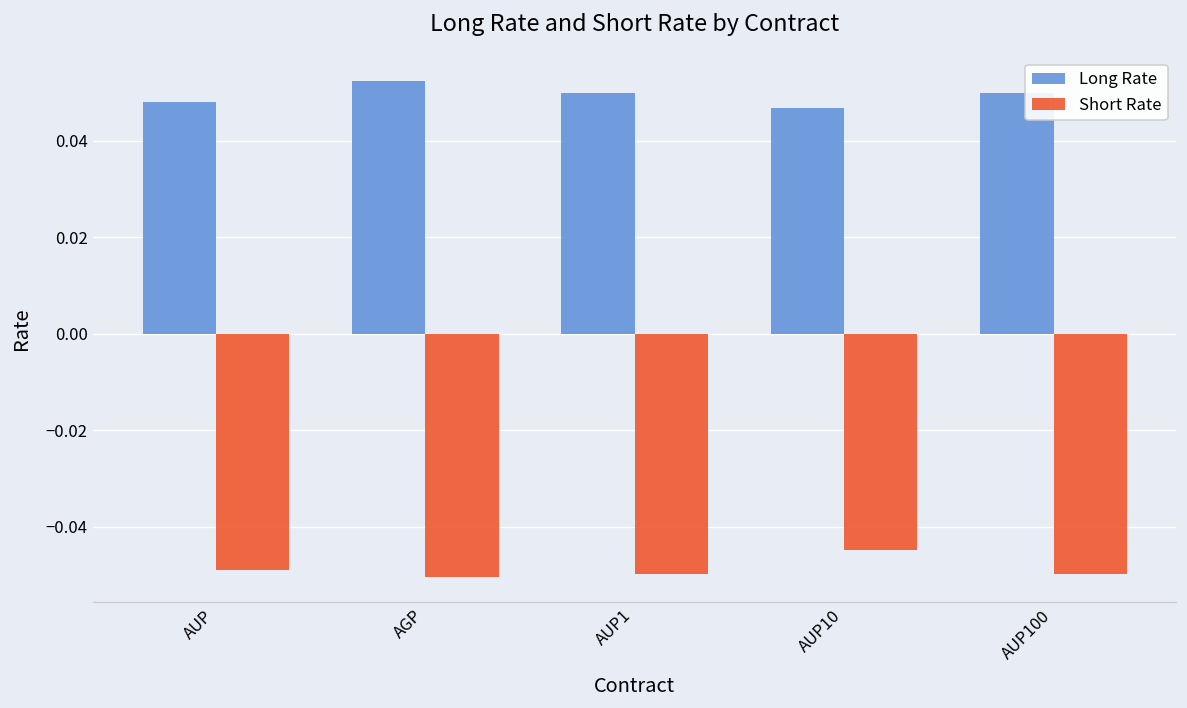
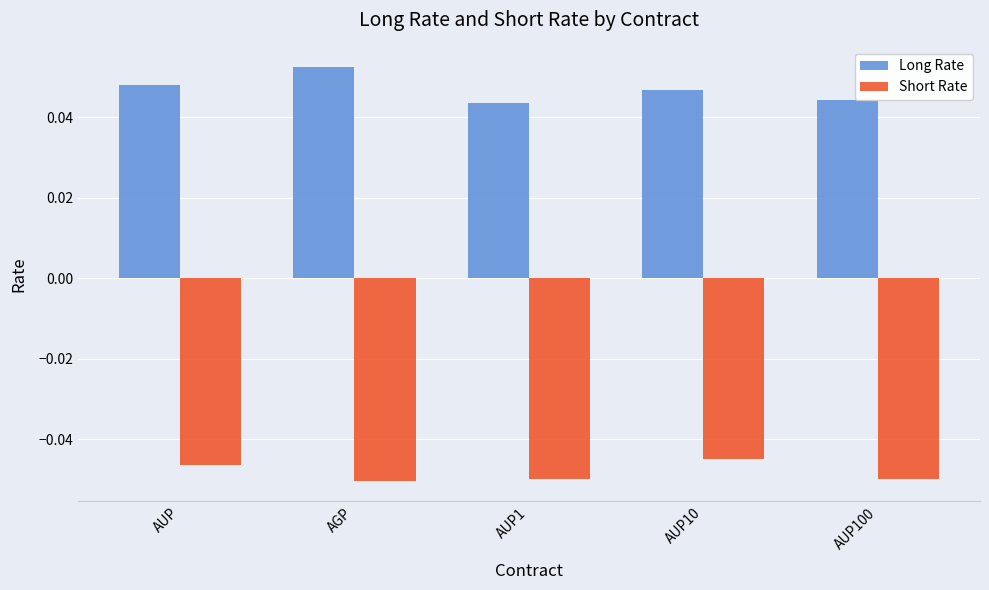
Short Rate, AUP: -0.049 -> -0.046
Long Rate, AUP1: 0.050 -> 0.044
Long Rate, AUP100: 0.050 -> 0.044
